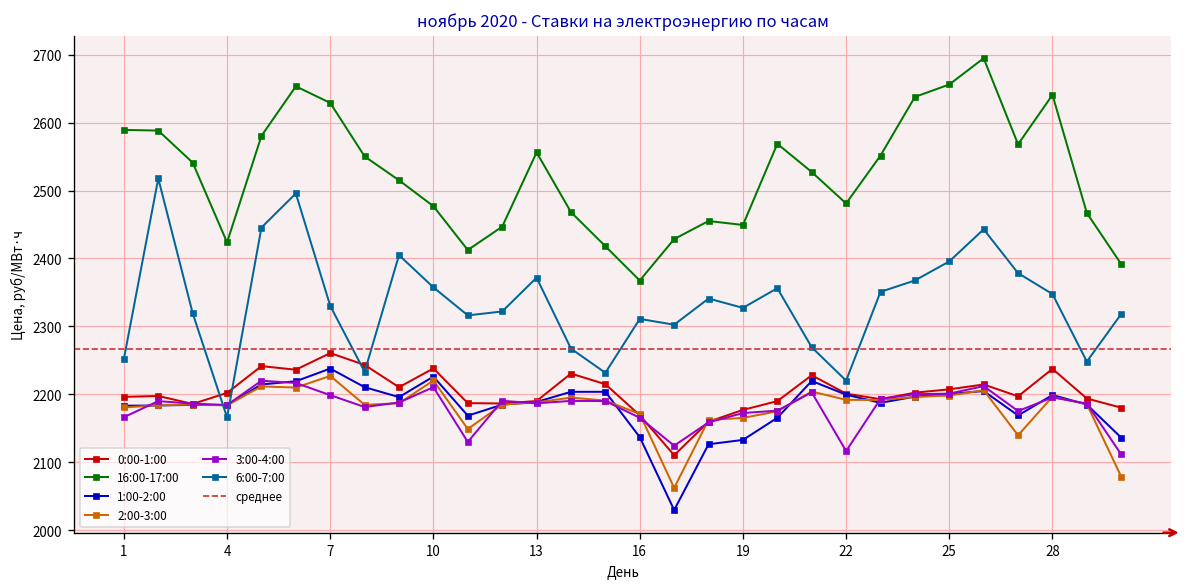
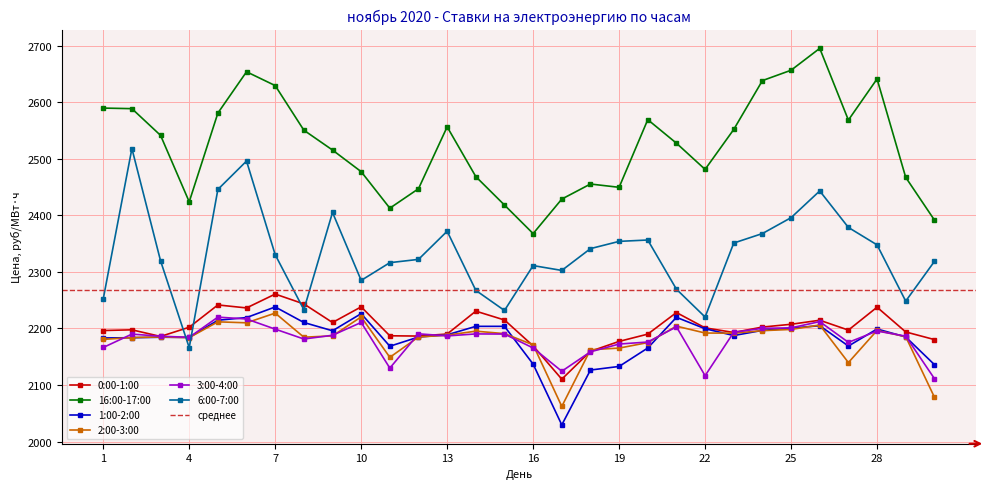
6:00-7:00, 10: 2360 -> 2280
6:00-7:00, 19: 2330 -> 2350
